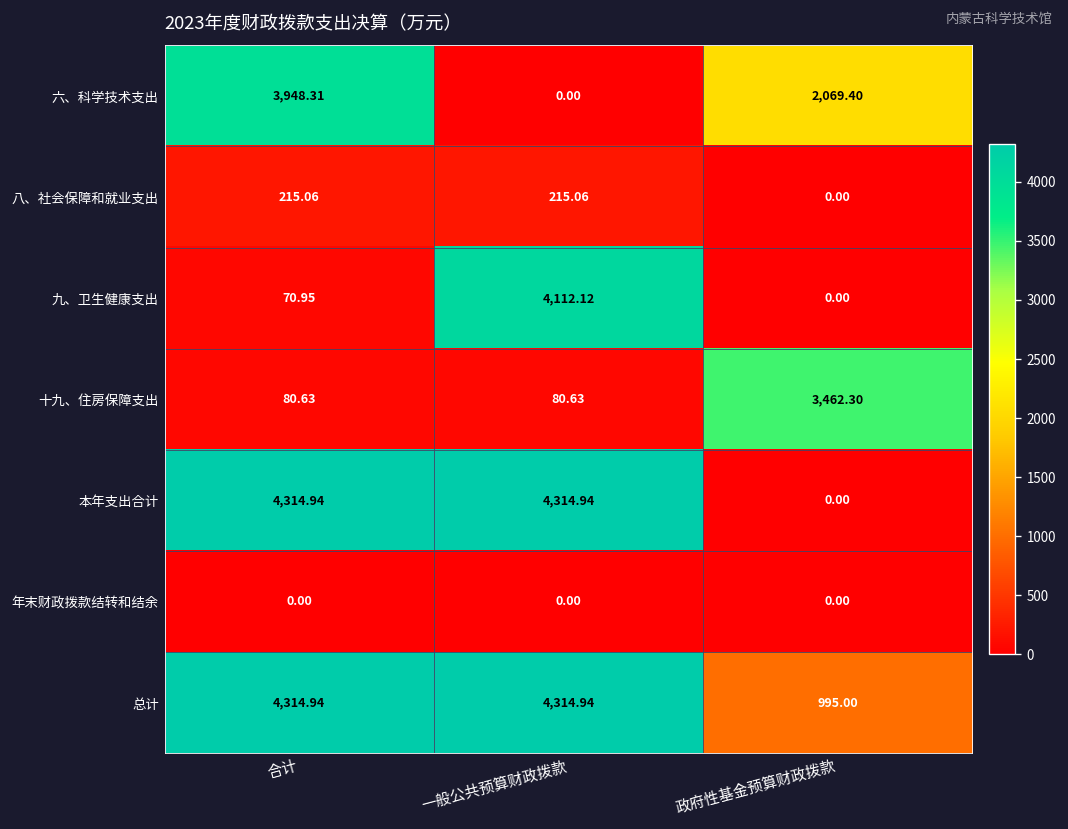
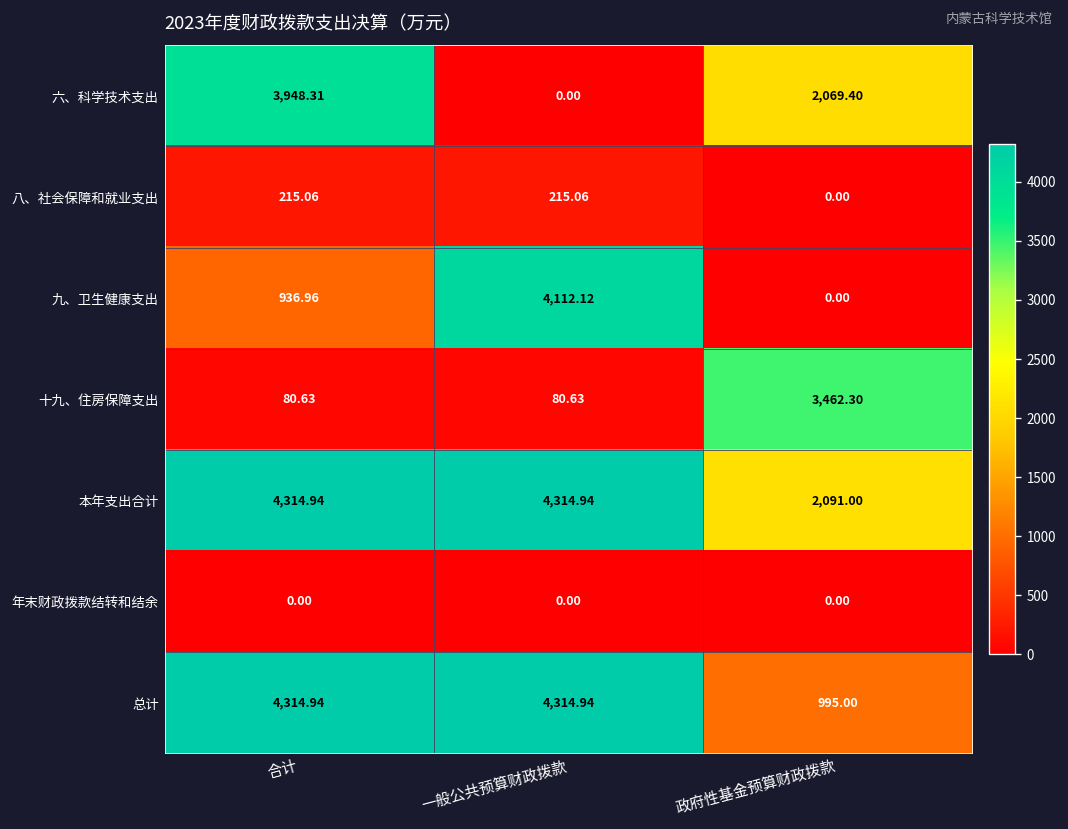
九、卫生健康支出, 合计: 70.95 -> 936.96
本年支出合计, 政府性基金预算财政拨款: 0.00 -> 2,091.00
